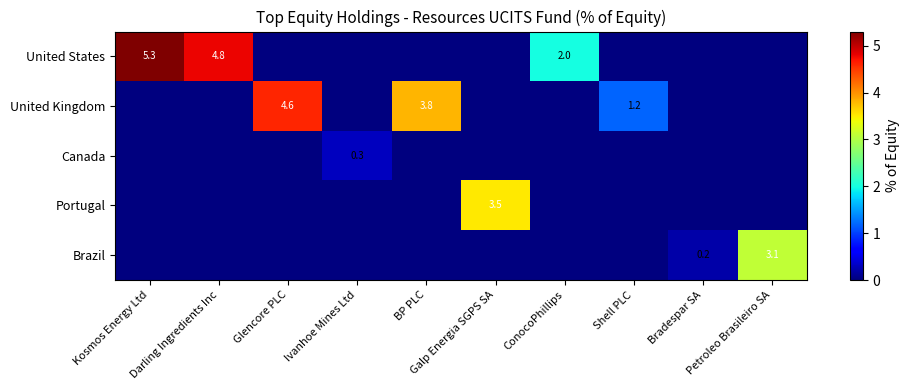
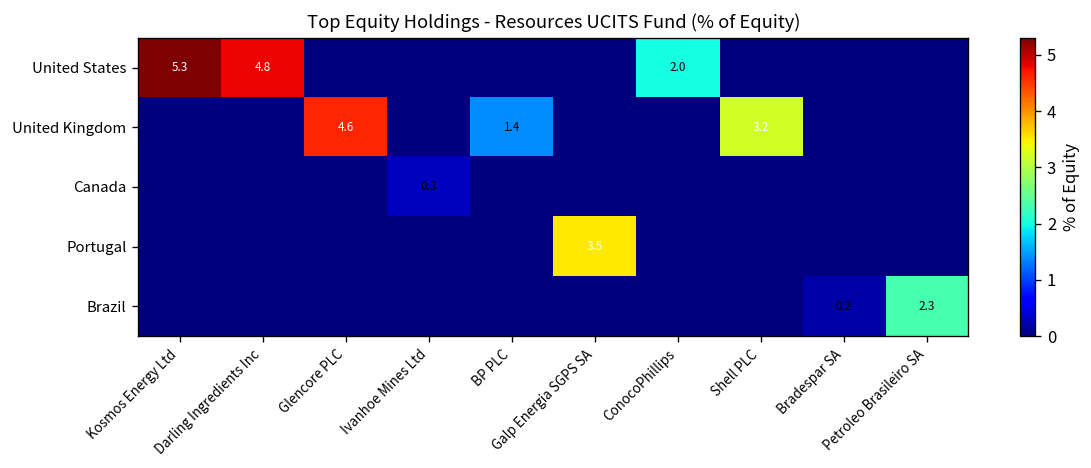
United Kingdom, BP PLC: 3.8 -> 1.4
United Kingdom, Shell PLC: 1.2 -> 3.2
Brazil, Petroleo Brasileiro SA: 3.1 -> 2.3
